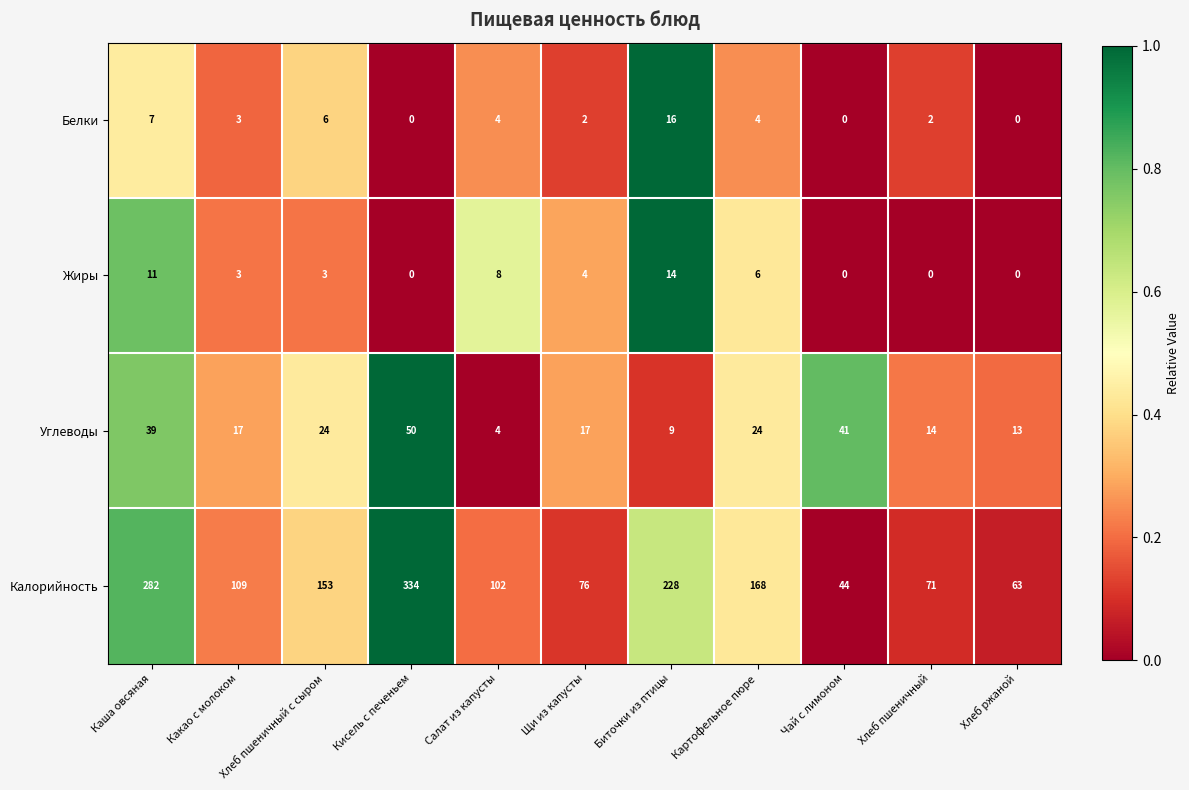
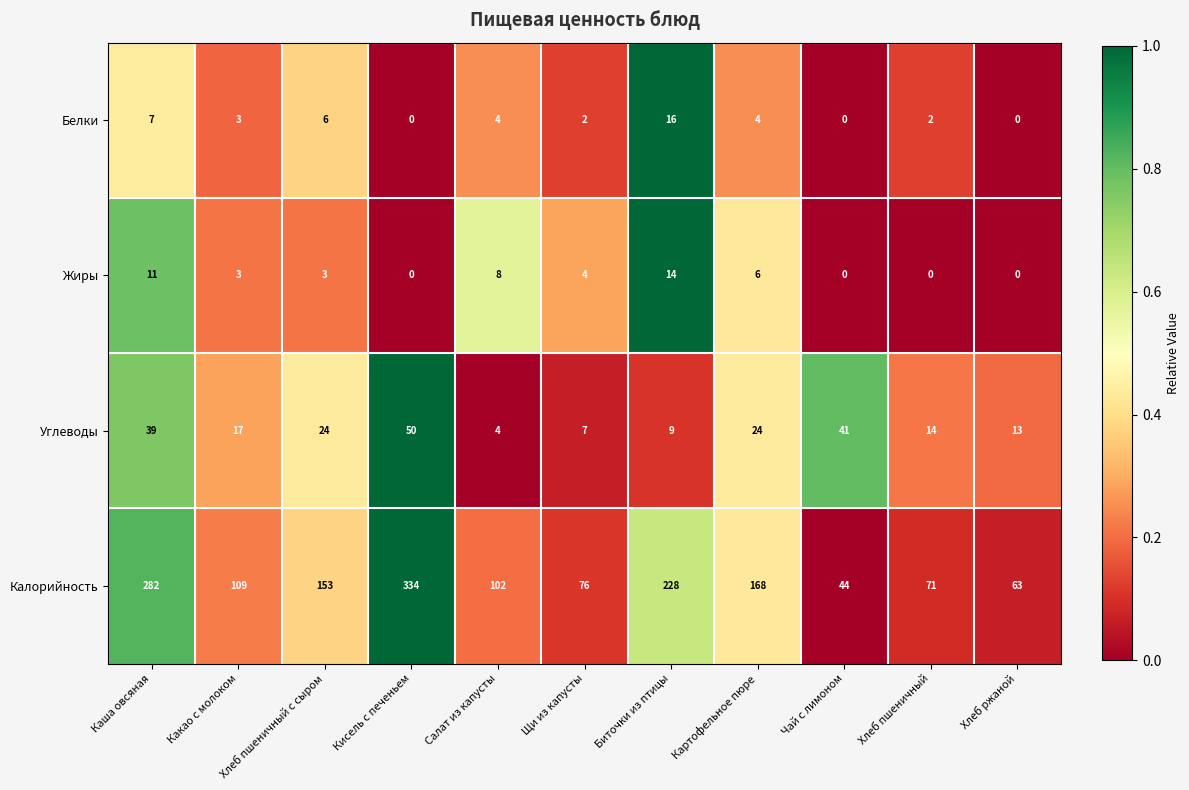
Углеводы, Щи из капусты: 17 -> 7
